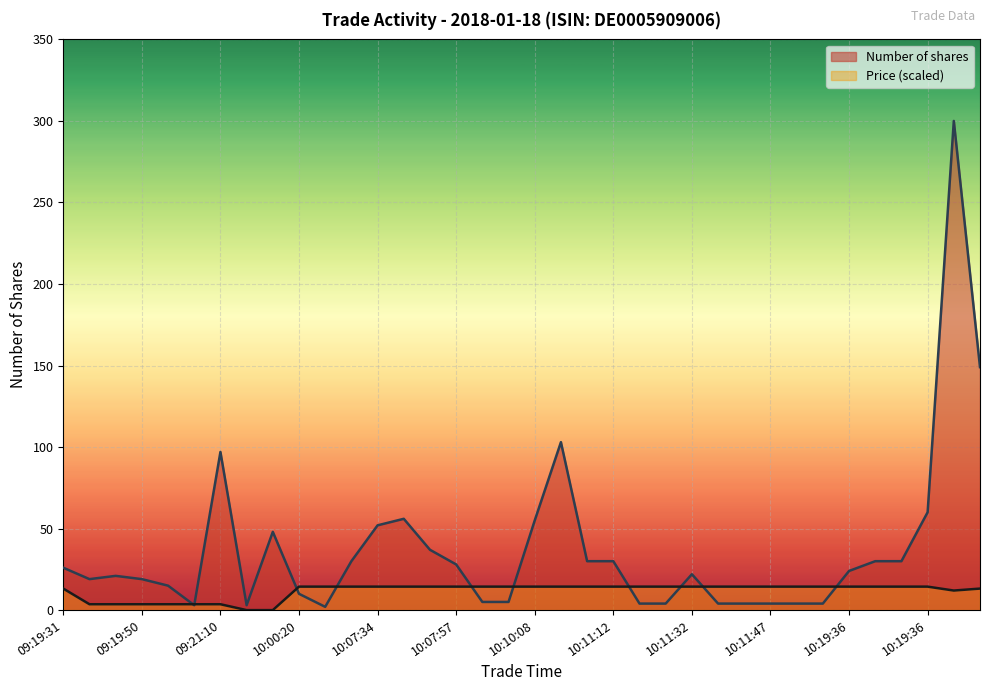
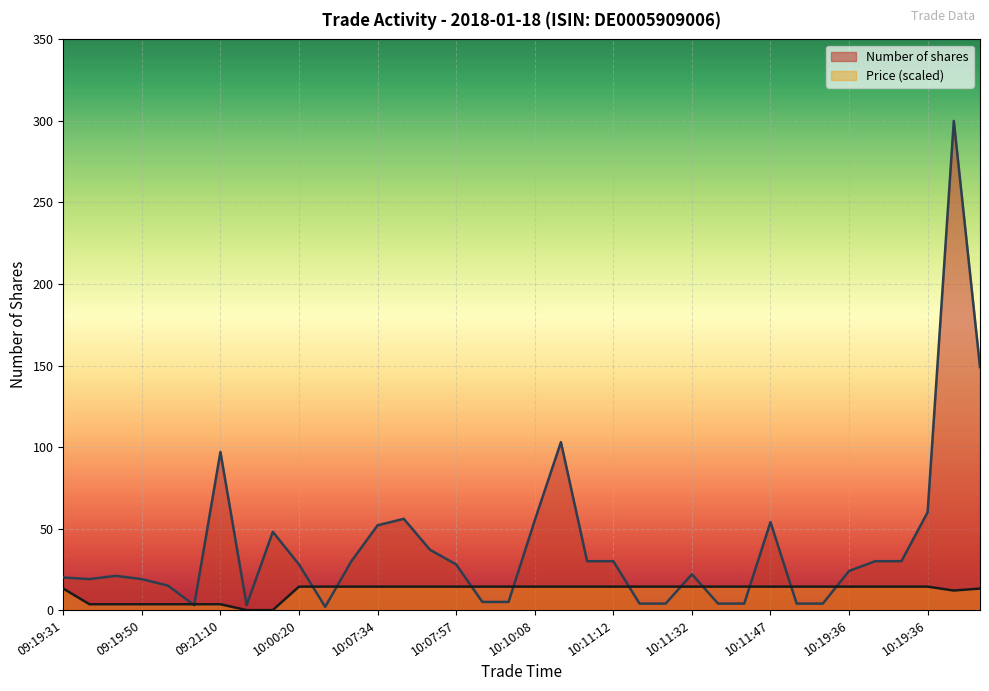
Number of shares, 09:19:31: 26 -> 20
Number of shares, 10:00:20: 10 -> 28
Number of shares, 10:11:47: 4 -> 54
